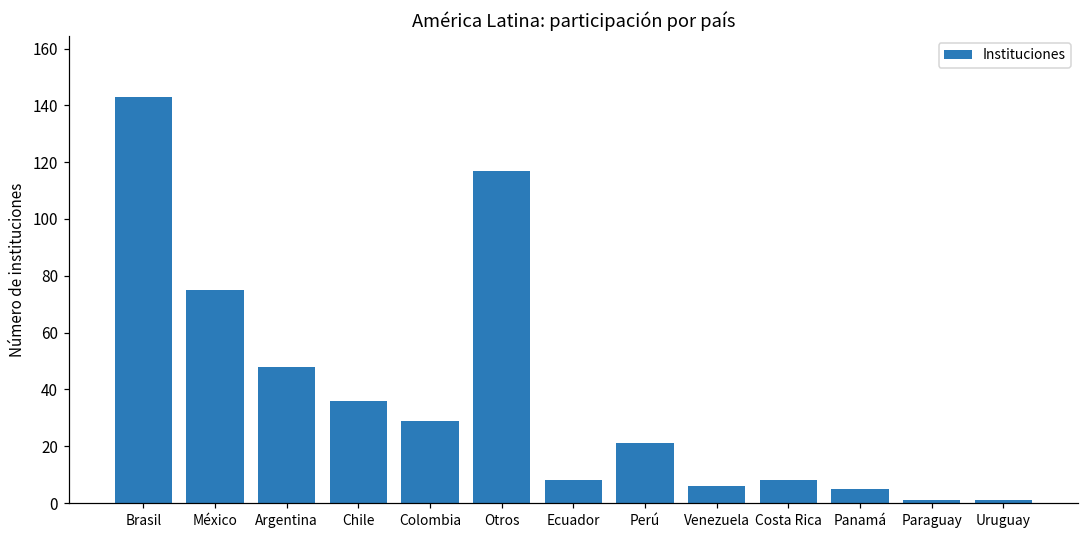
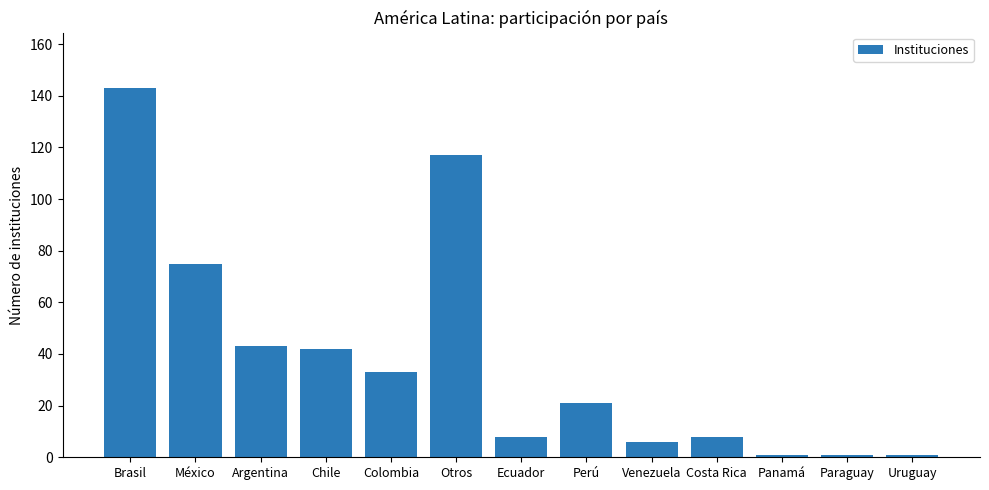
Argentina: 48 -> 43
Chile: 36 -> 42
Colombia: 29 -> 33
Panamá: 5 -> 1
